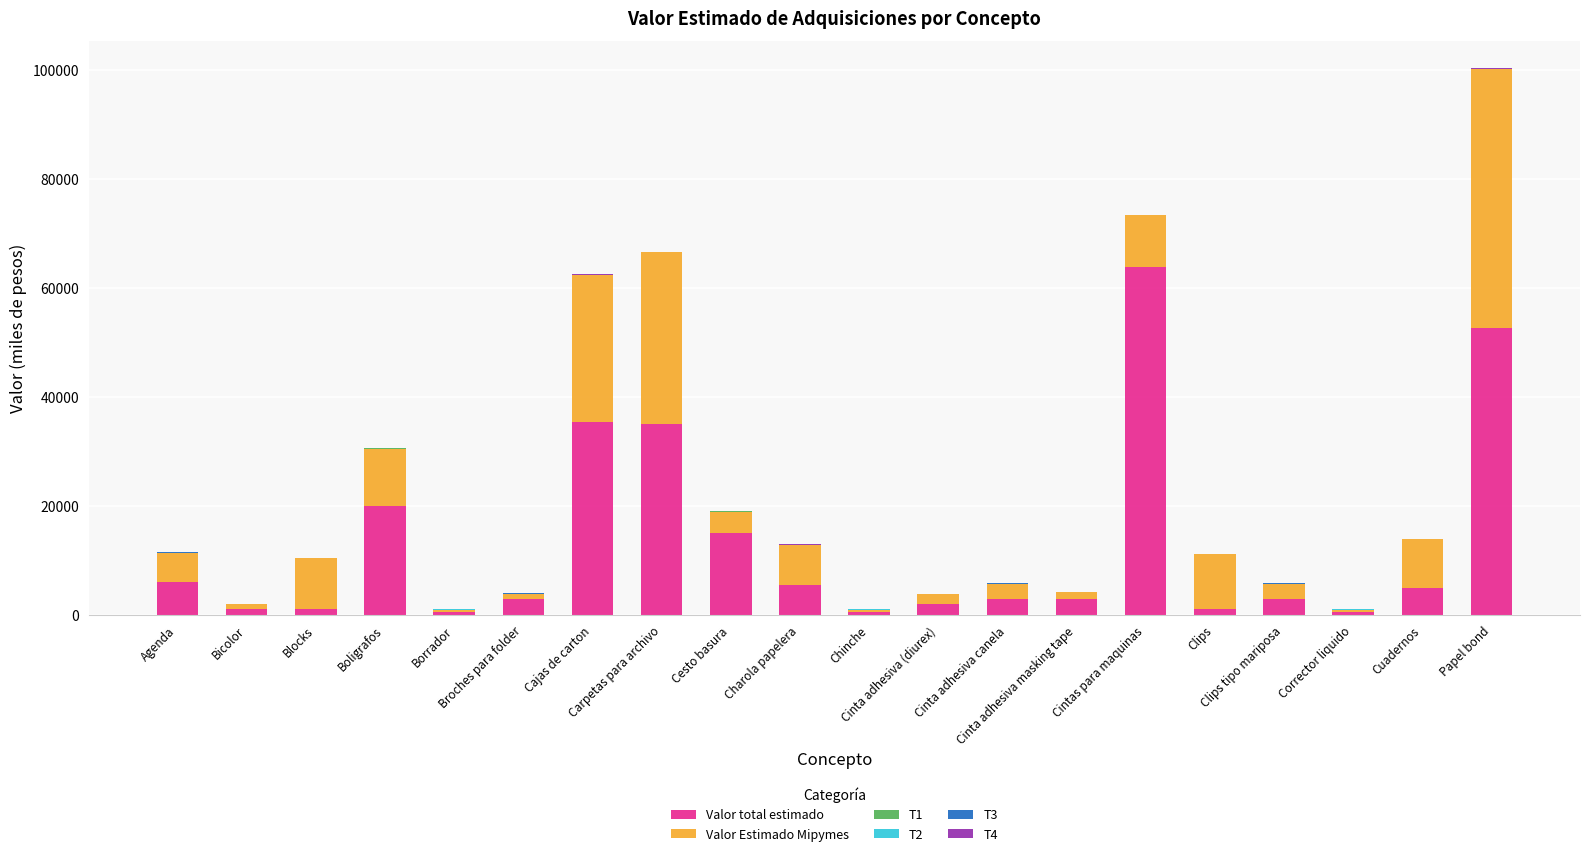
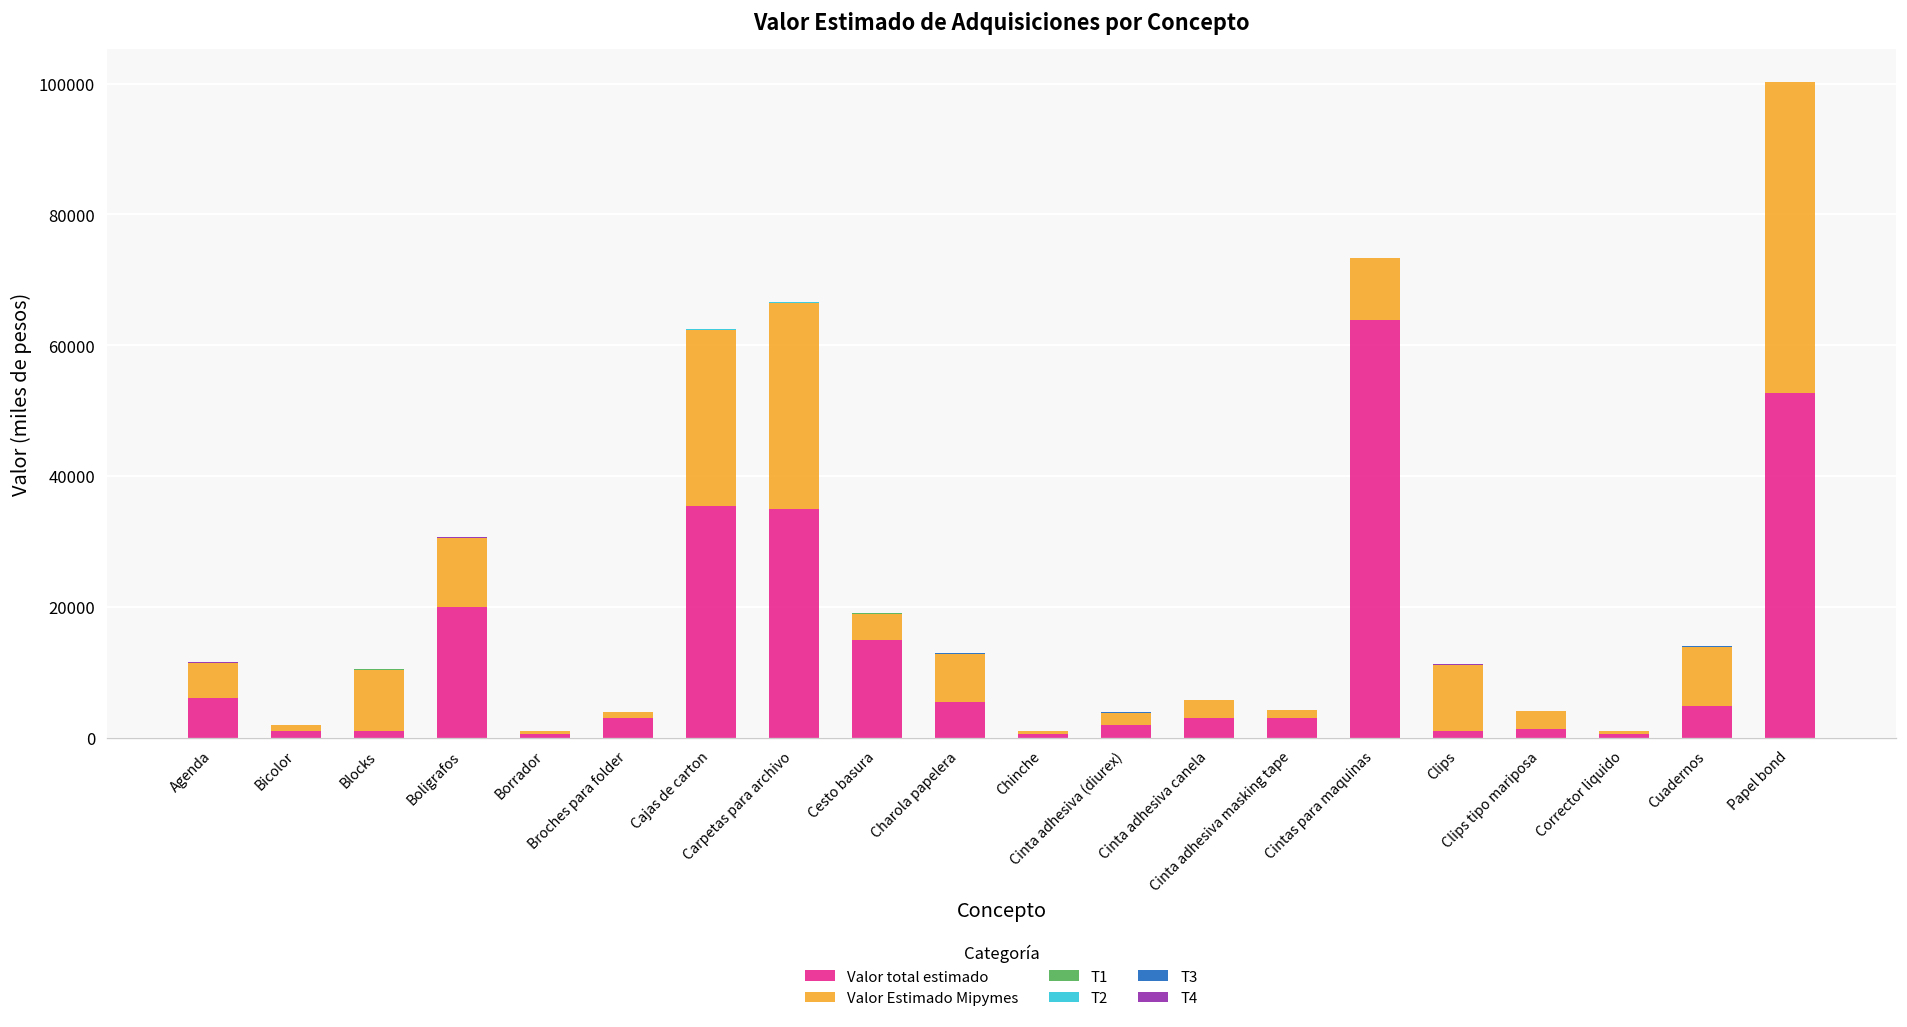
Valor total estimado, Clips tipo mariposa: 3000 -> 1000
